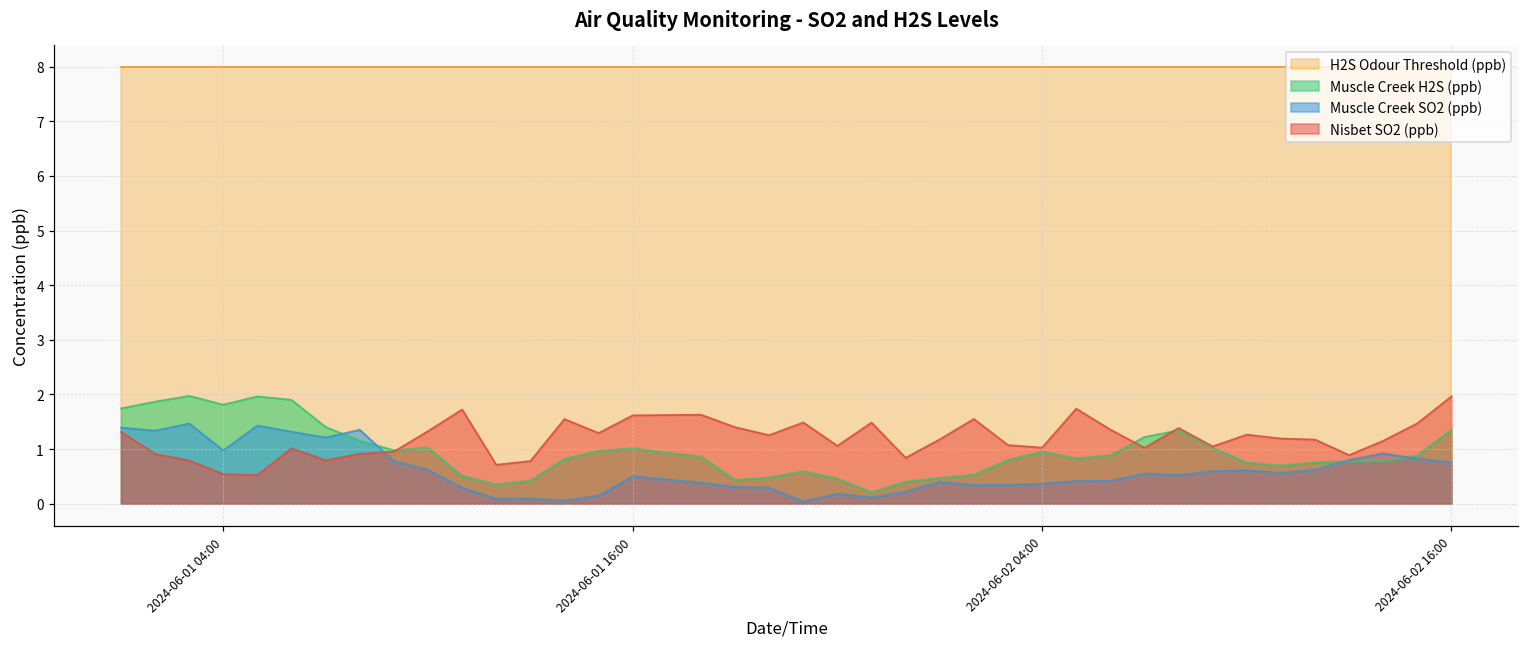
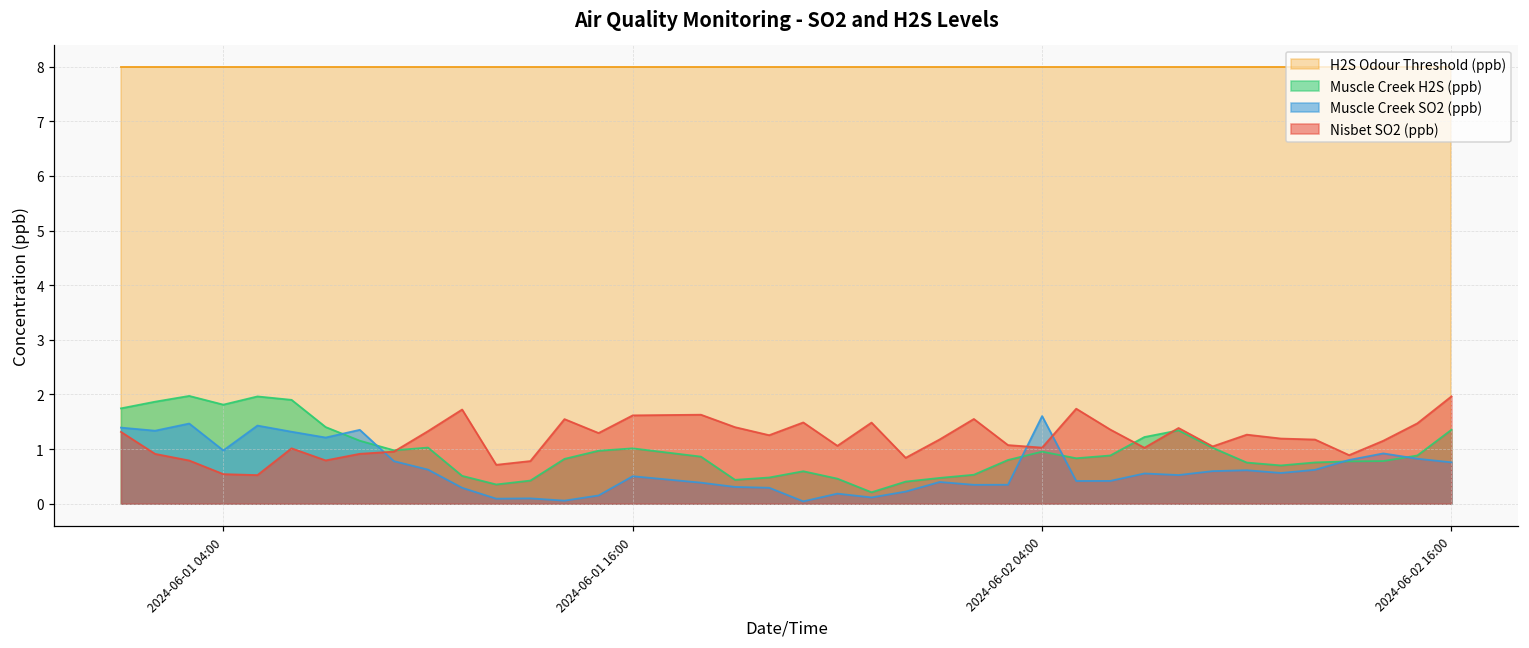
Muscle Creek SO2 (ppb), 2024-06-02 04:00: 0.4 -> 1.6
